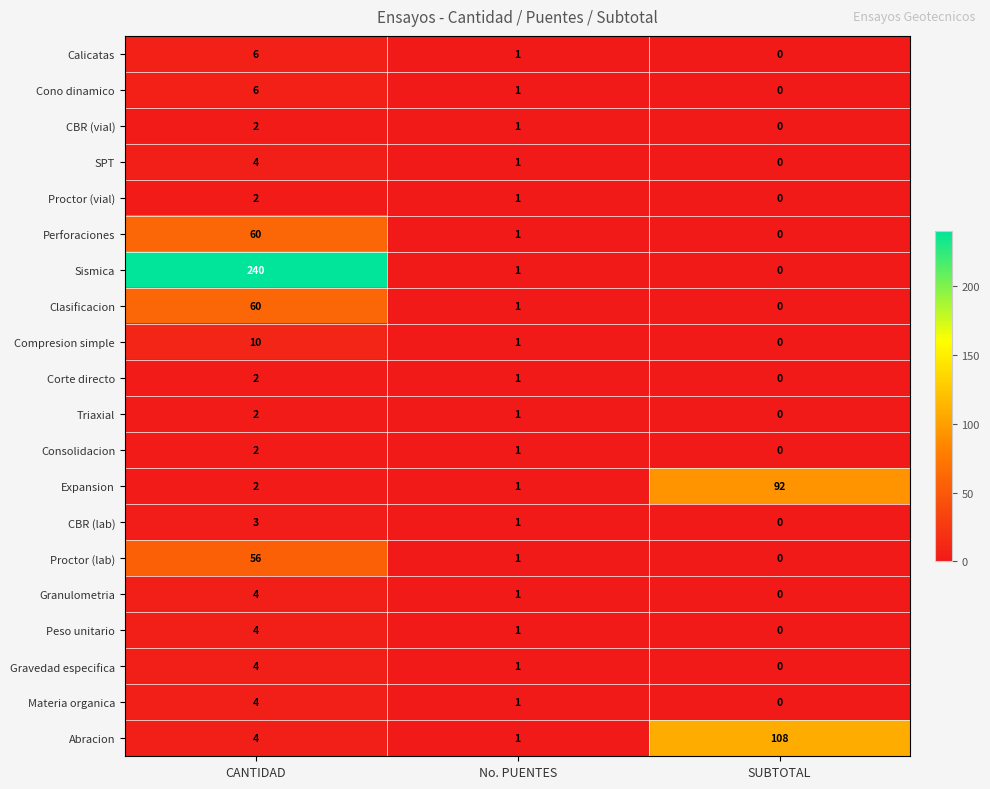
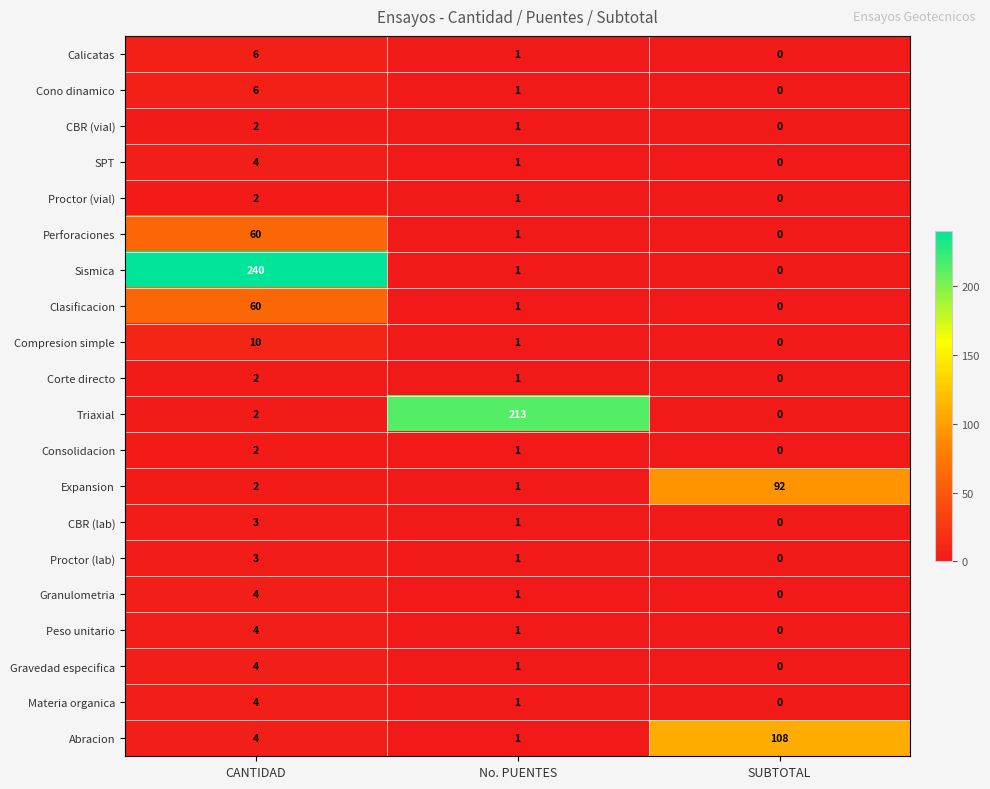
Triaxial, No. PUENTES: 1 -> 213
Proctor (lab), CANTIDAD: 56 -> 3
